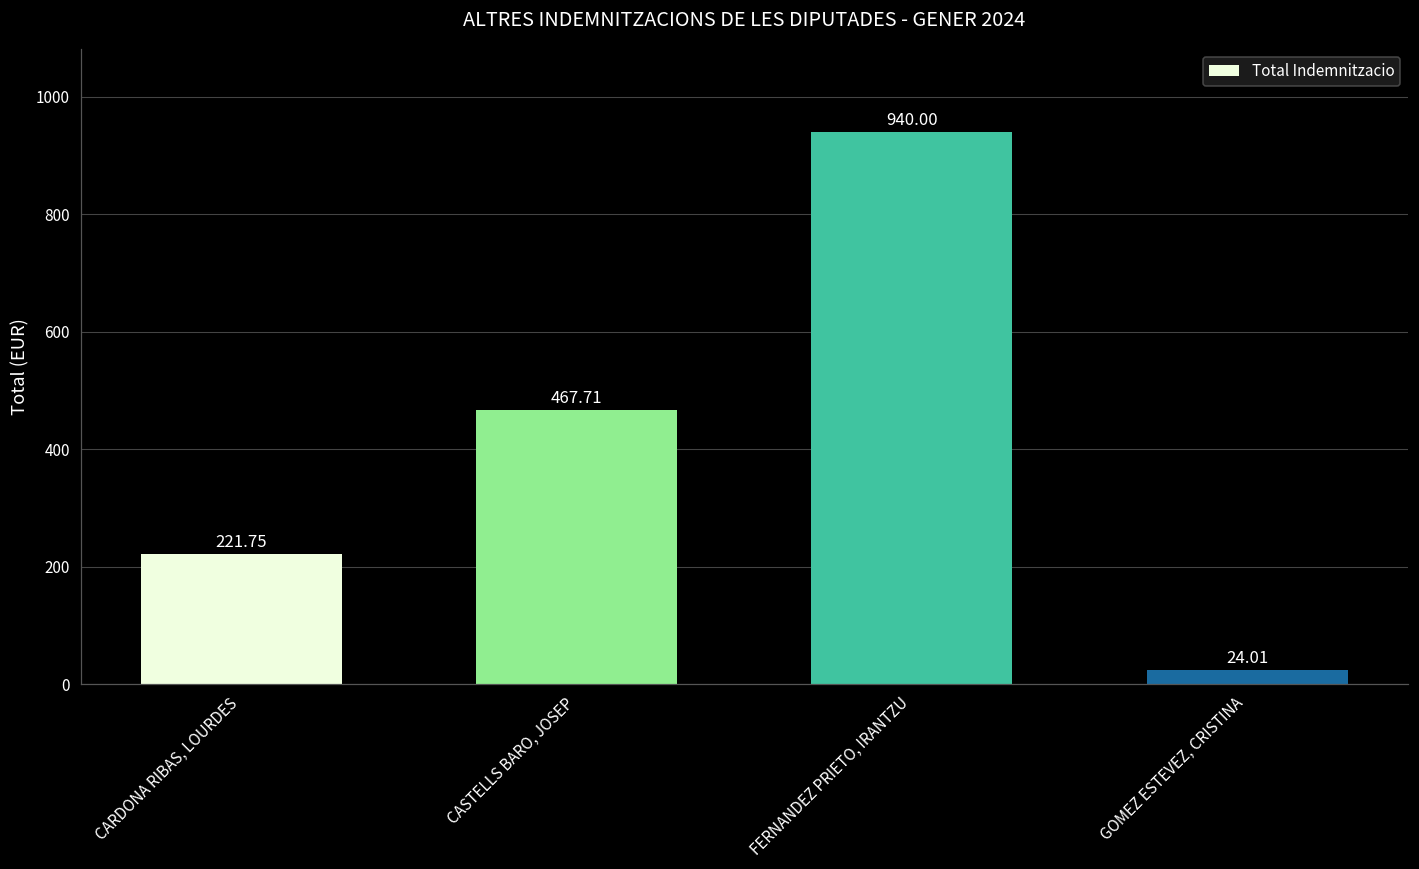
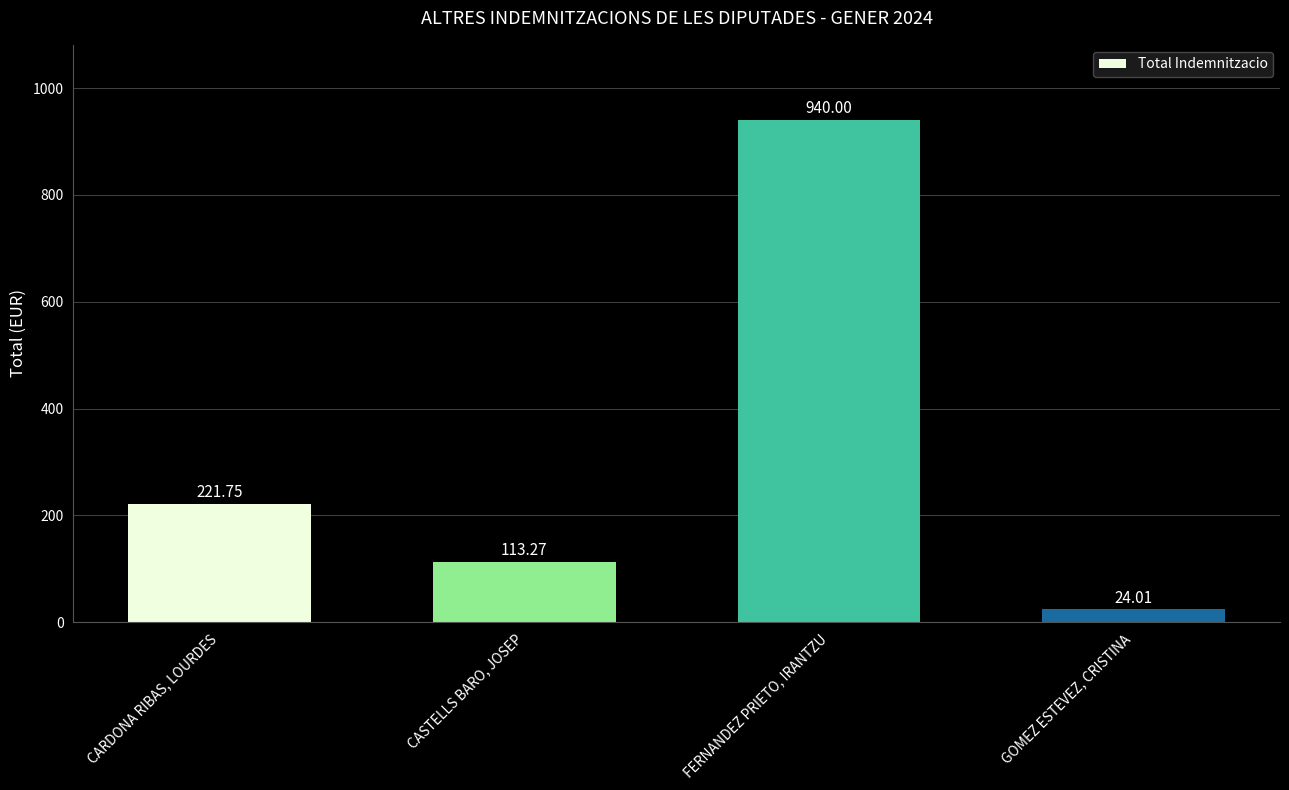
CASTELLS BARO, JOSEP: 467.71 -> 113.27
